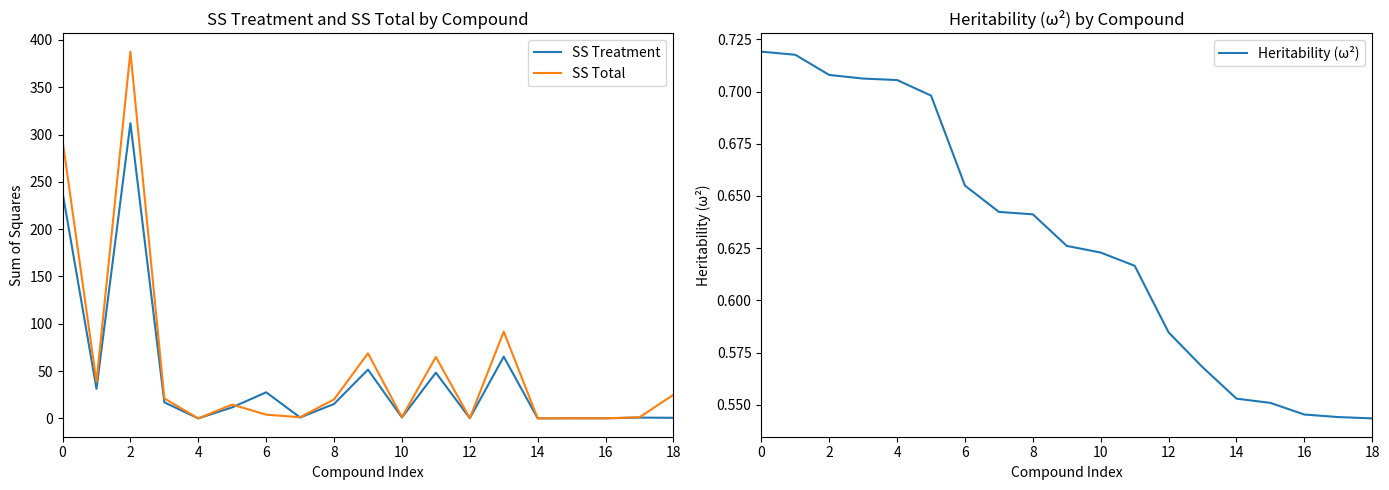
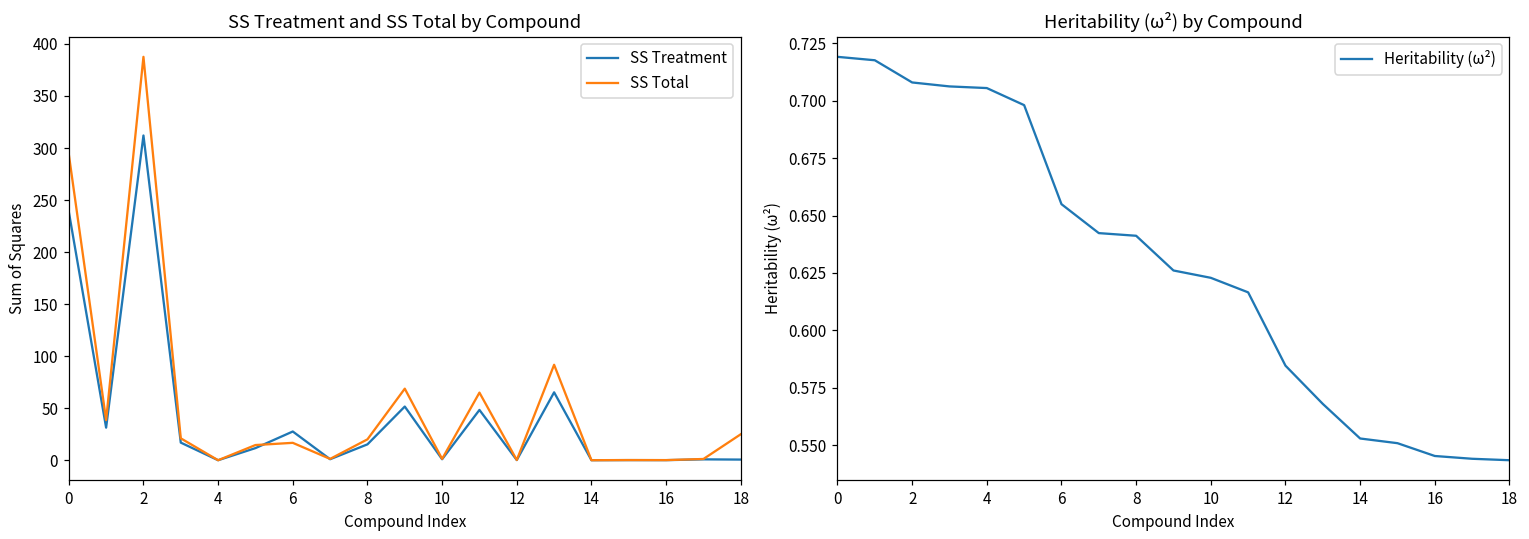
SS Treatment and SS Total by Compound, SS Total, 6: 0 -> 20
